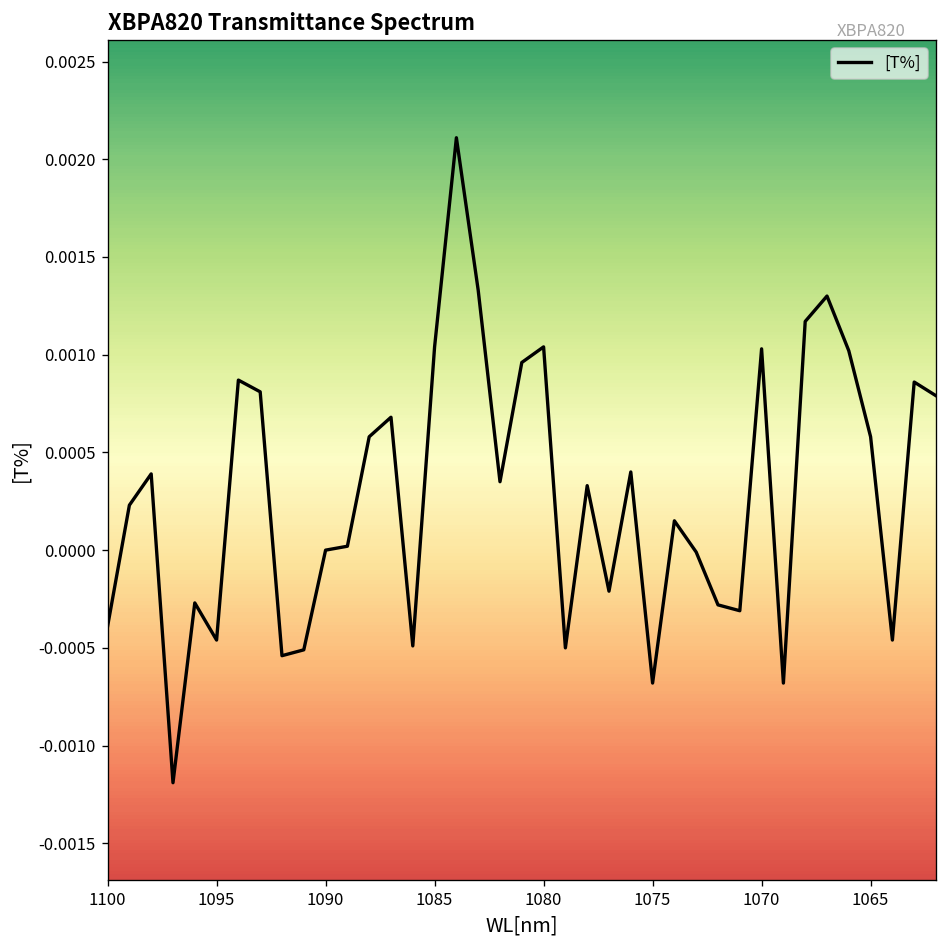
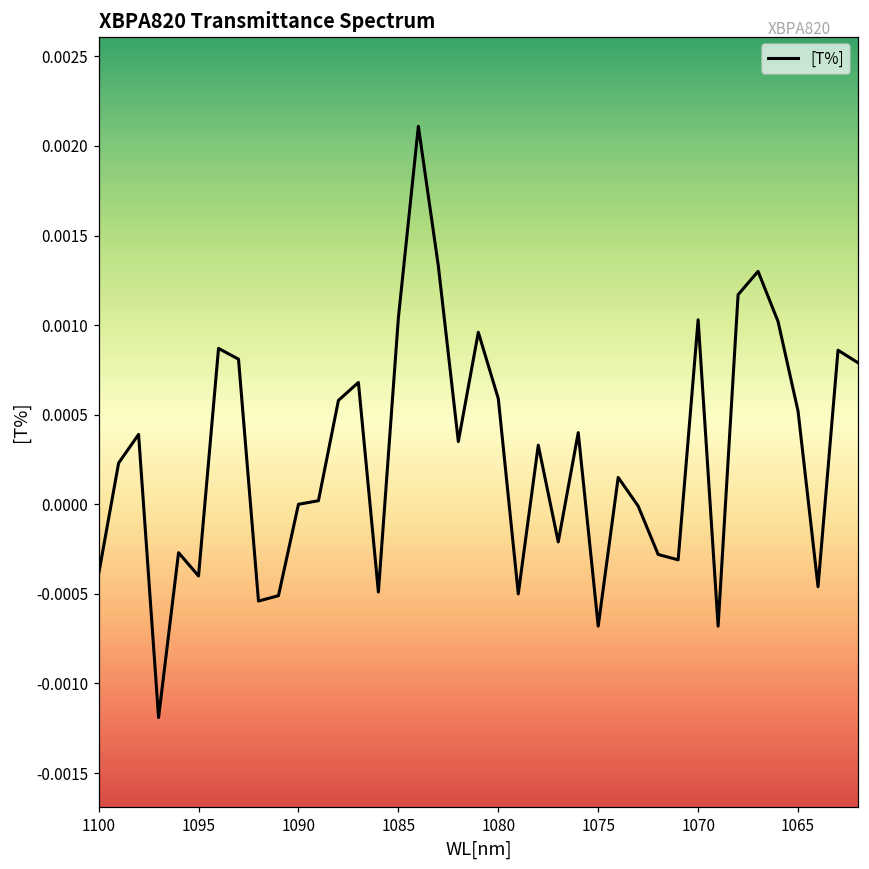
1095: -0.00046 -> -0.00040
1080: 0.00104 -> 0.00059
1065: 0.00058 -> 0.00052
